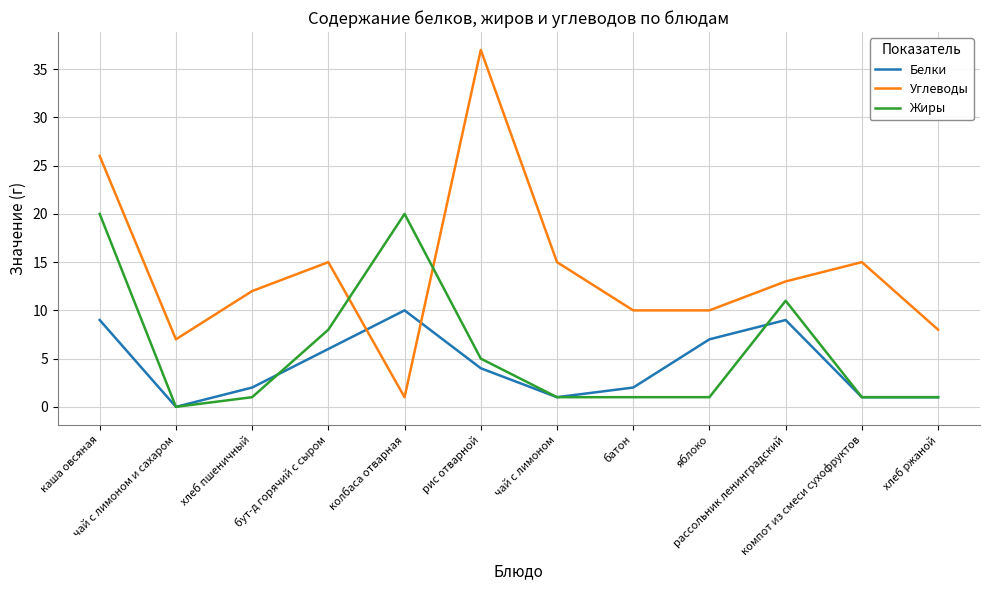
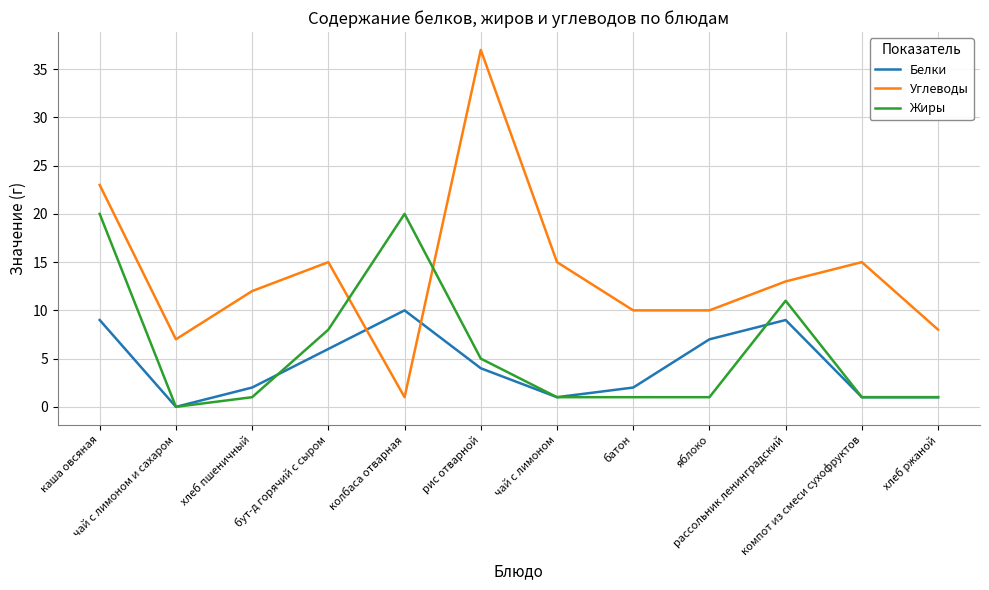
Углеводы, каша овсяная: 26 -> 23
